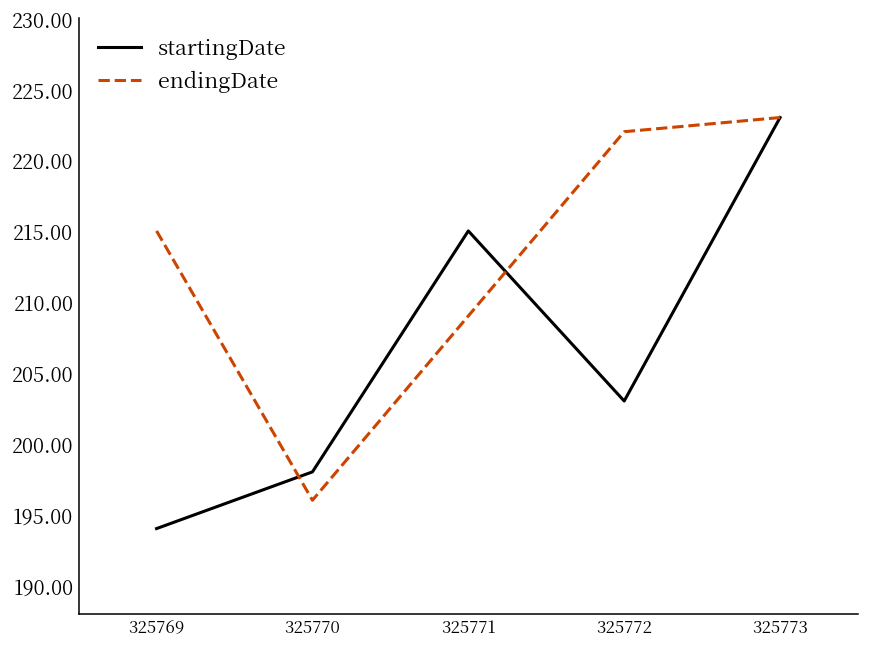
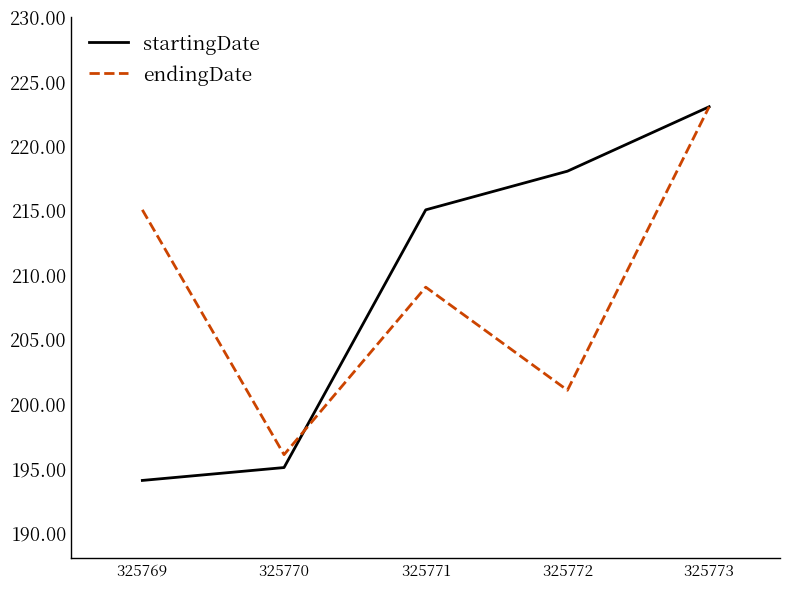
startingDate, 325770: 198 -> 195
startingDate, 325772: 203 -> 218
endingDate, 325772: 222 -> 201
